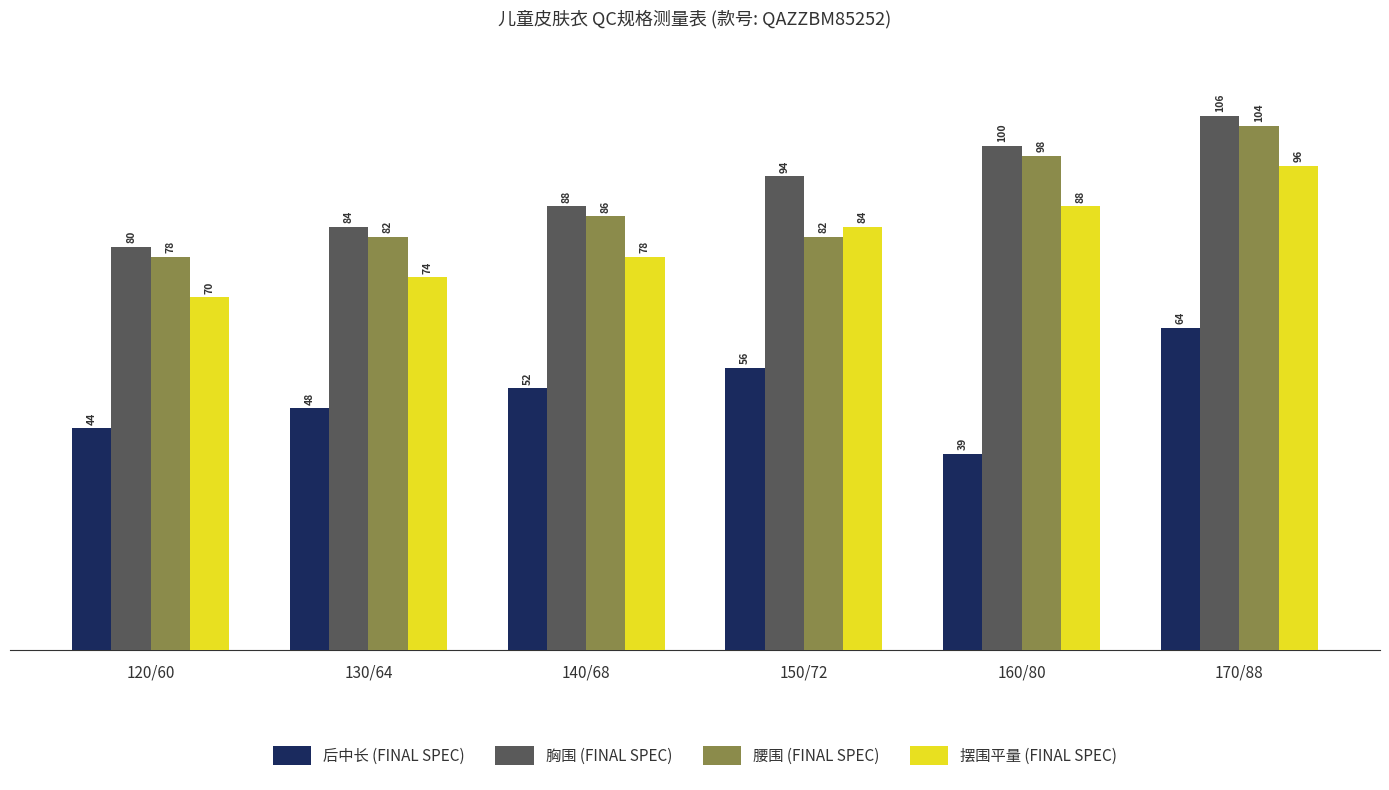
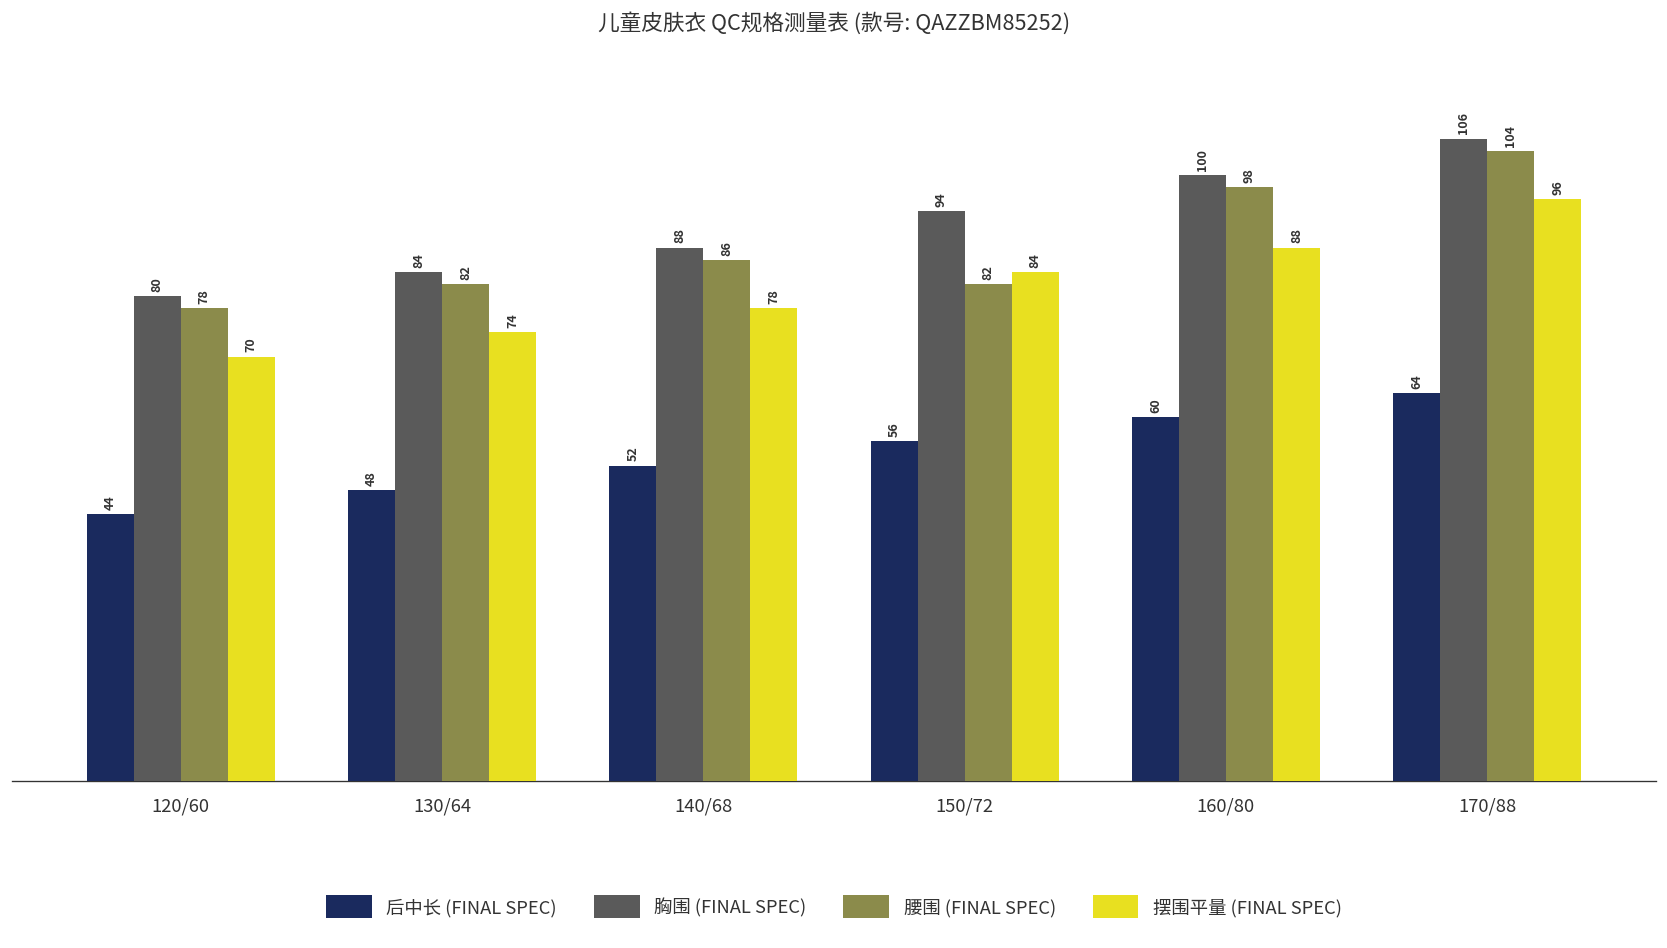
后中长 (FINAL SPEC), 160/80: 39 -> 60
